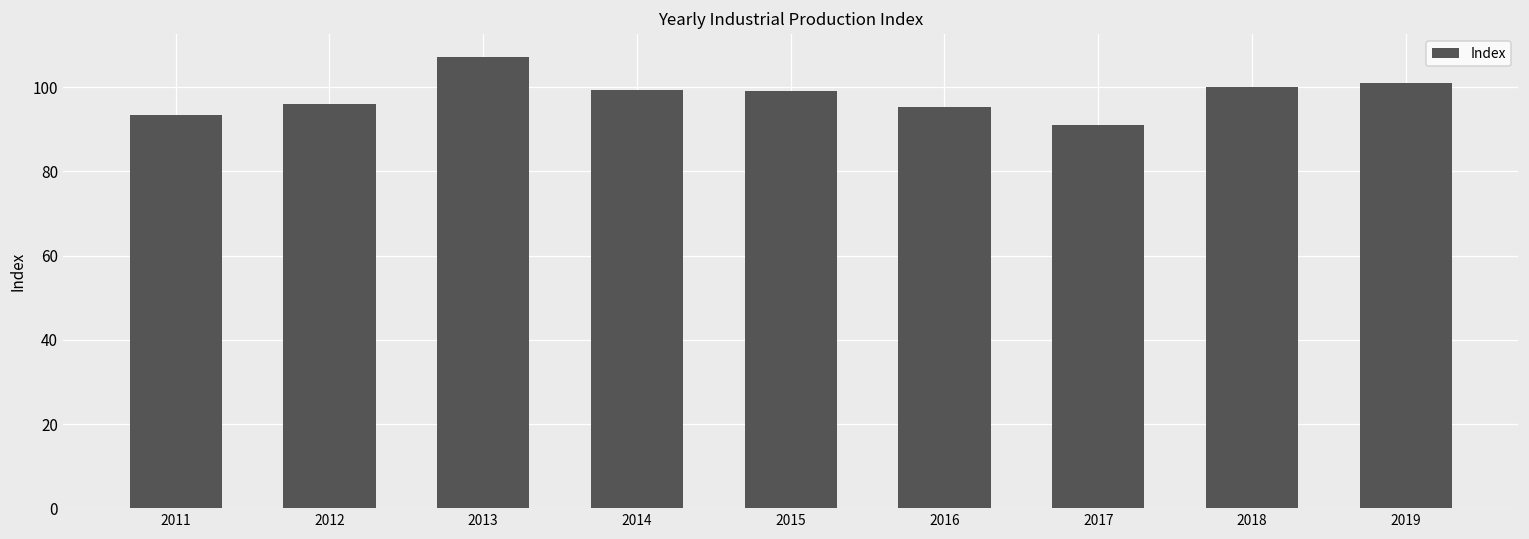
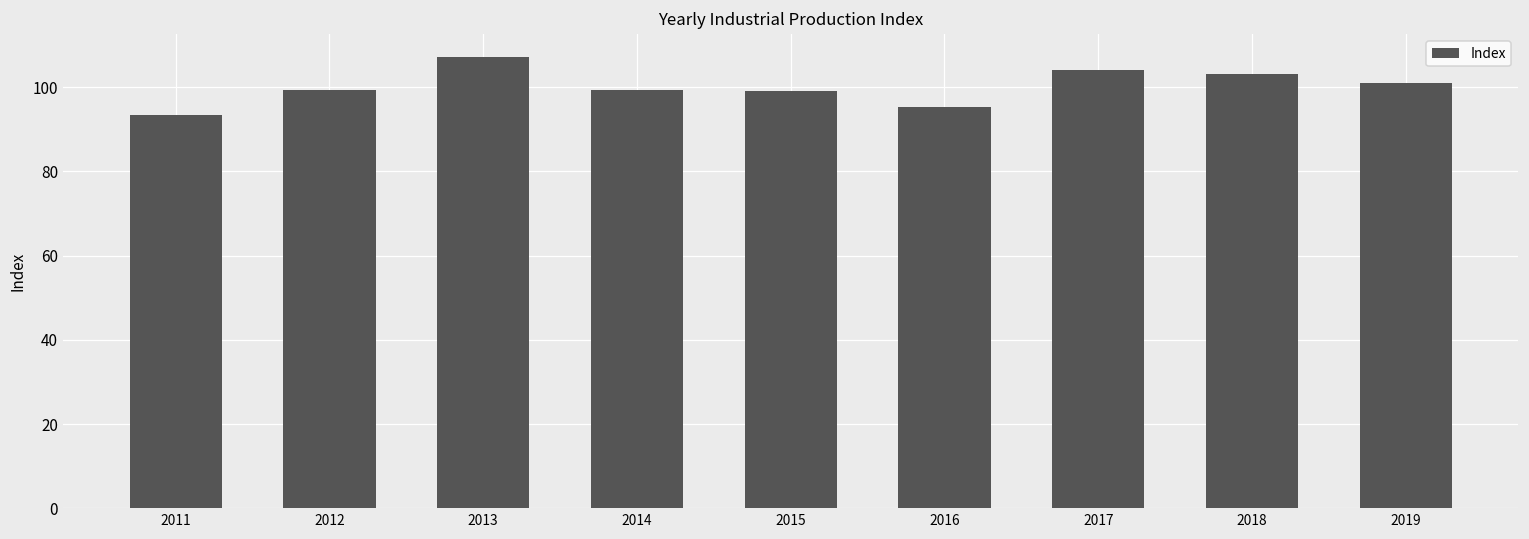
2012: 96 -> 99
2017: 91 -> 104
2018: 100 -> 103
